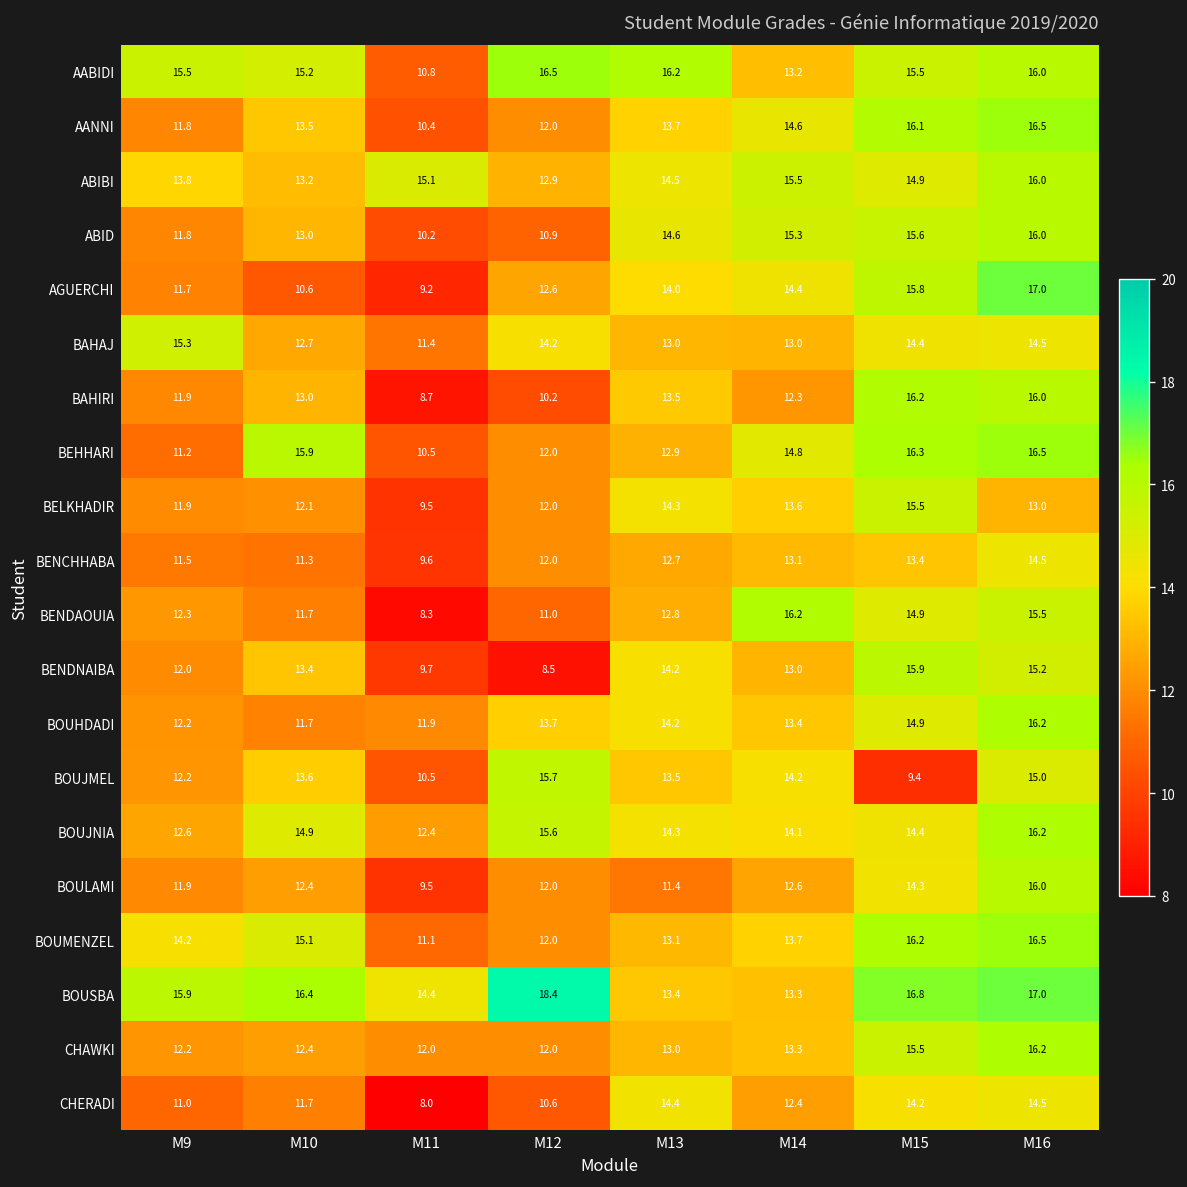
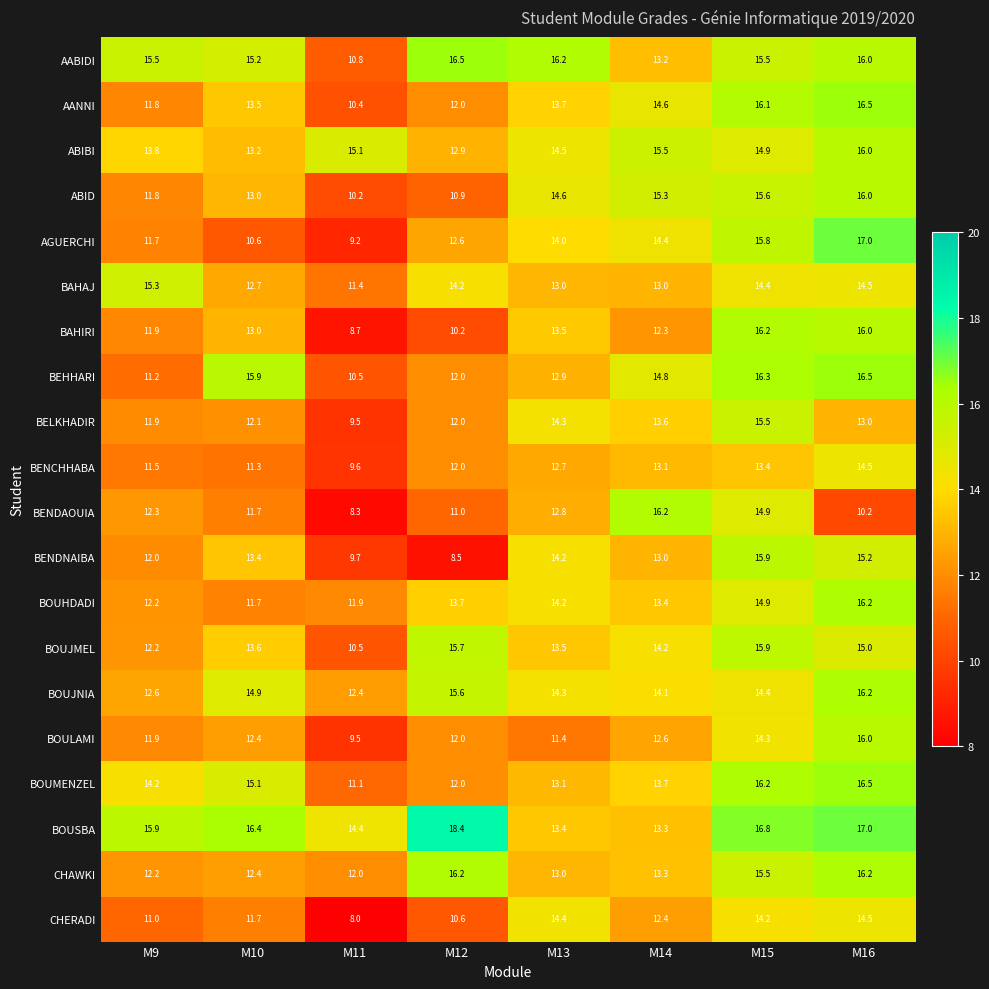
BENDAOUIA, M16: 15.5 -> 10.2
BOUJMEL, M15: 9.4 -> 15.9
CHAWKI, M12: 12.0 -> 16.2
